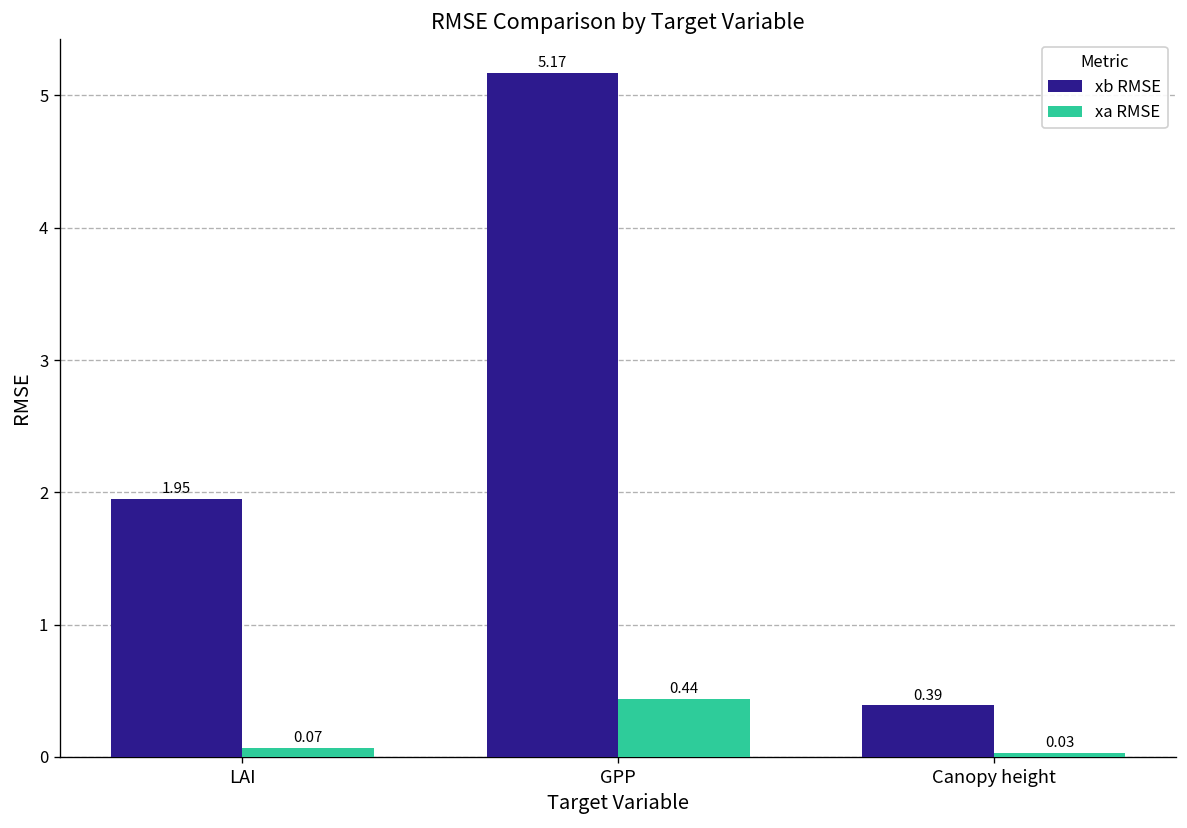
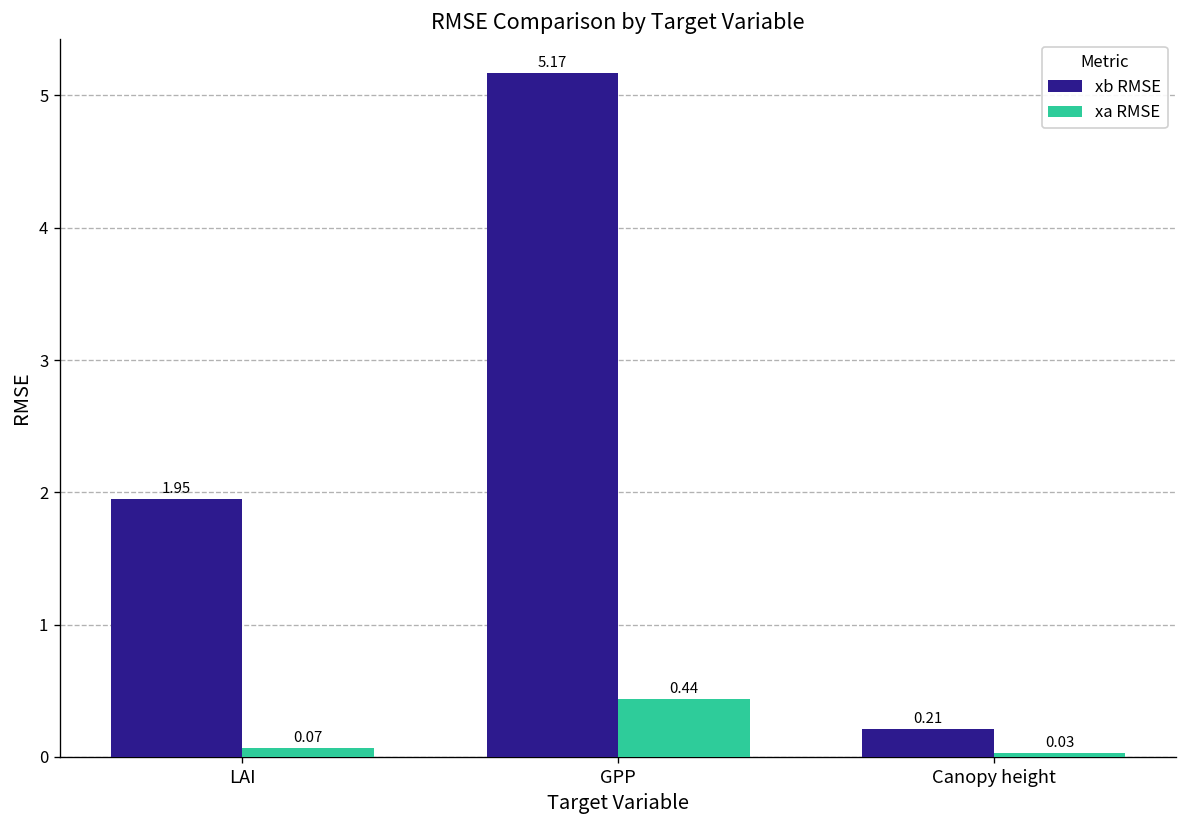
xb RMSE, Canopy height: 0.39 -> 0.21
